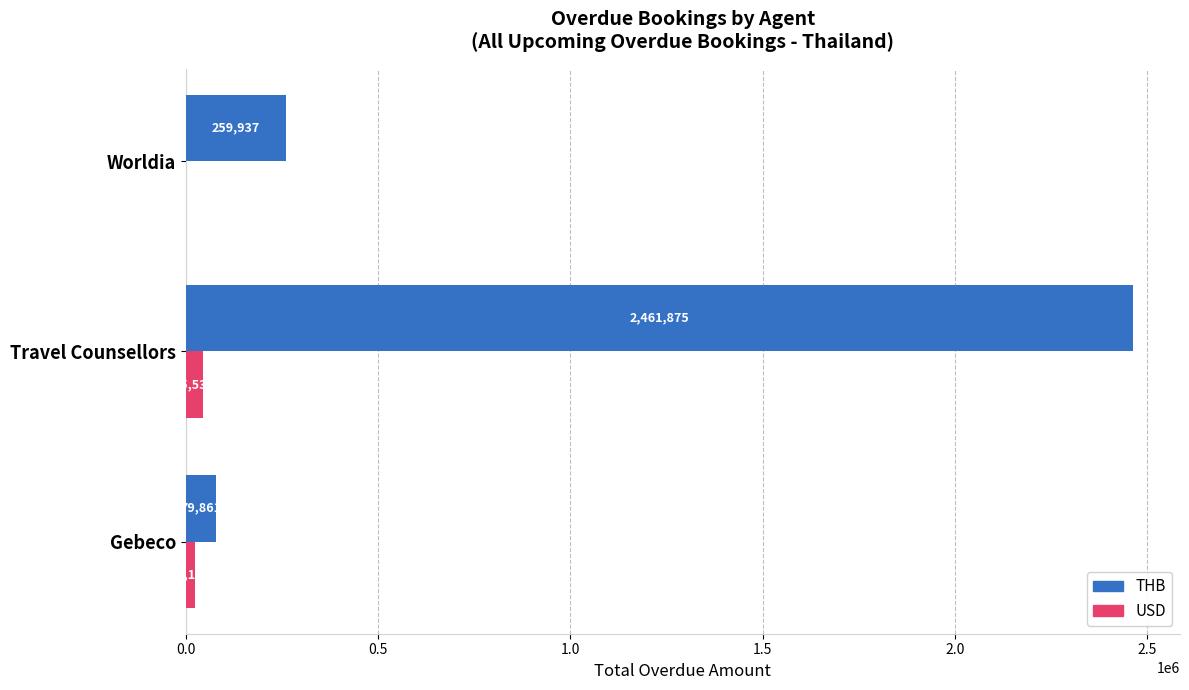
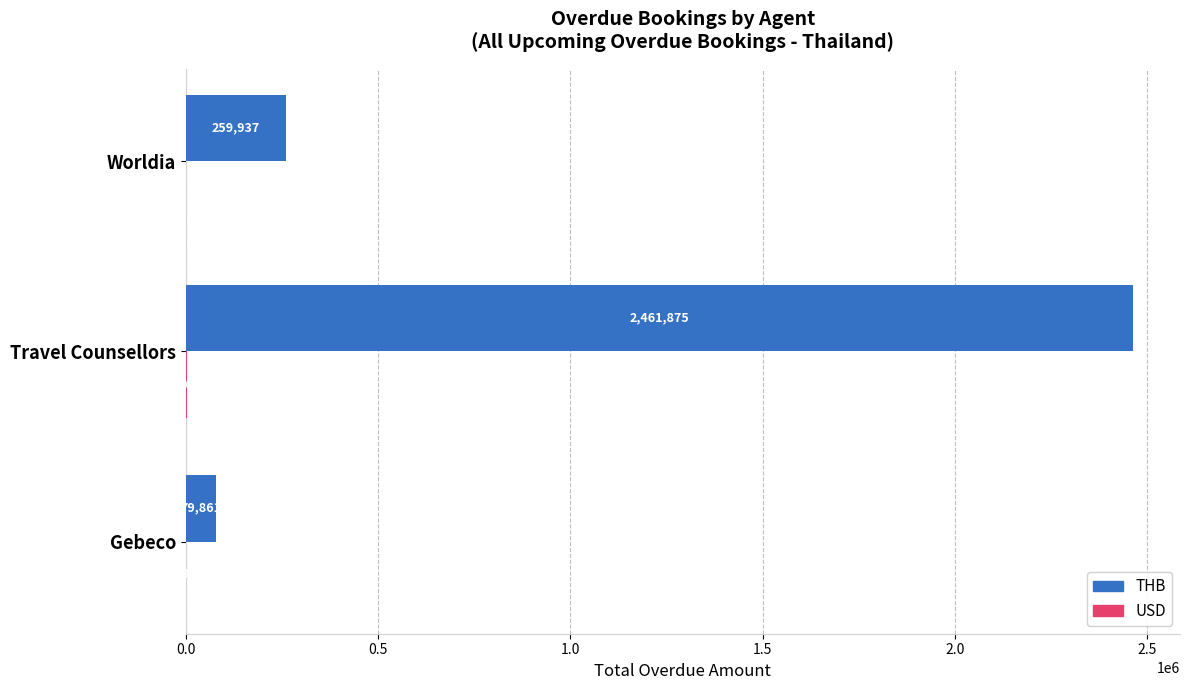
USD, Travel Counsellors: 50000 -> 0
USD, Gebeco: 20000 -> 0
